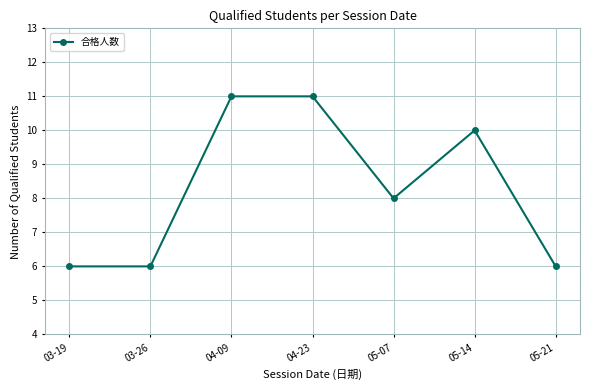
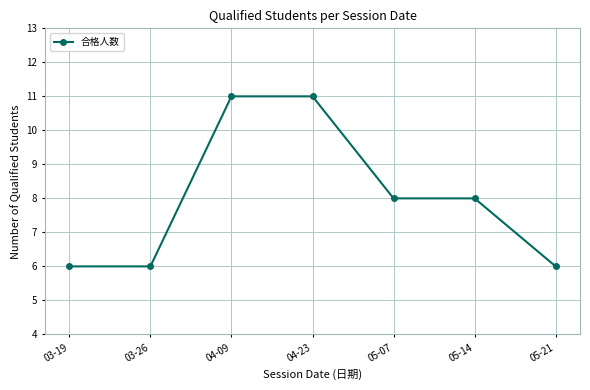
05-14: 10 -> 8
